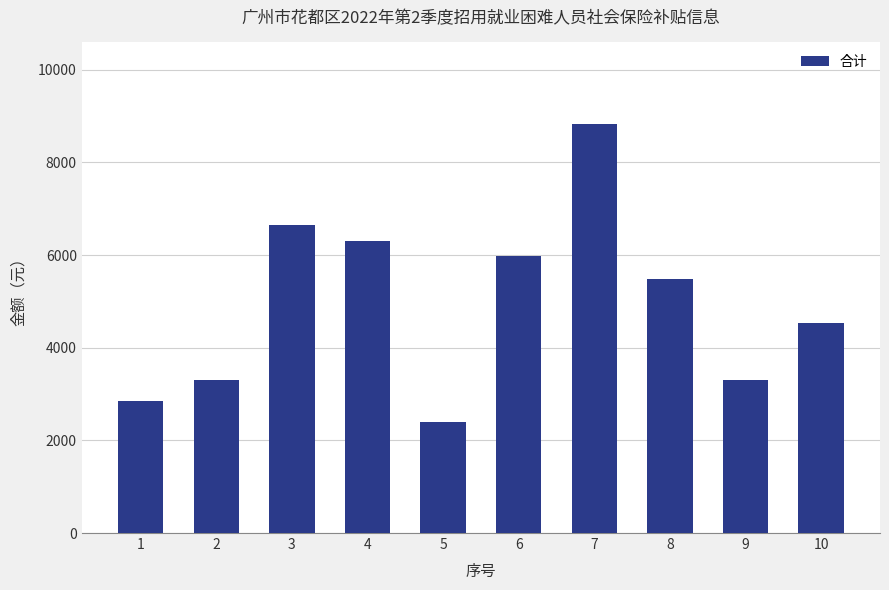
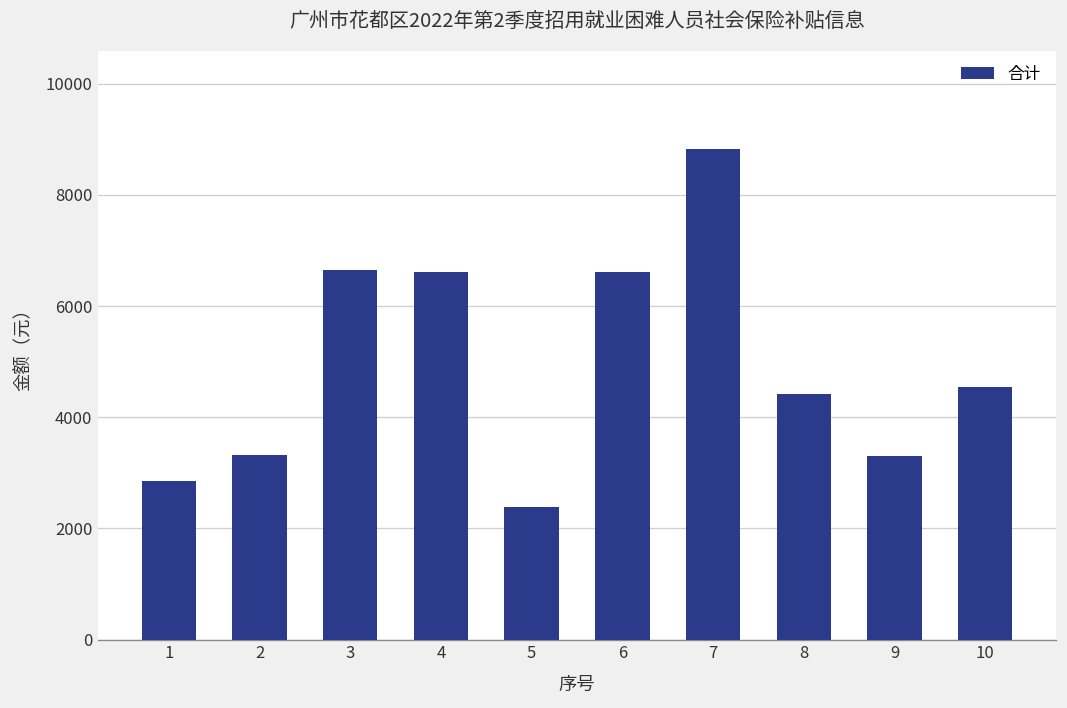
4: 6300 -> 6600
6: 6000 -> 6600
8: 5500 -> 4400
